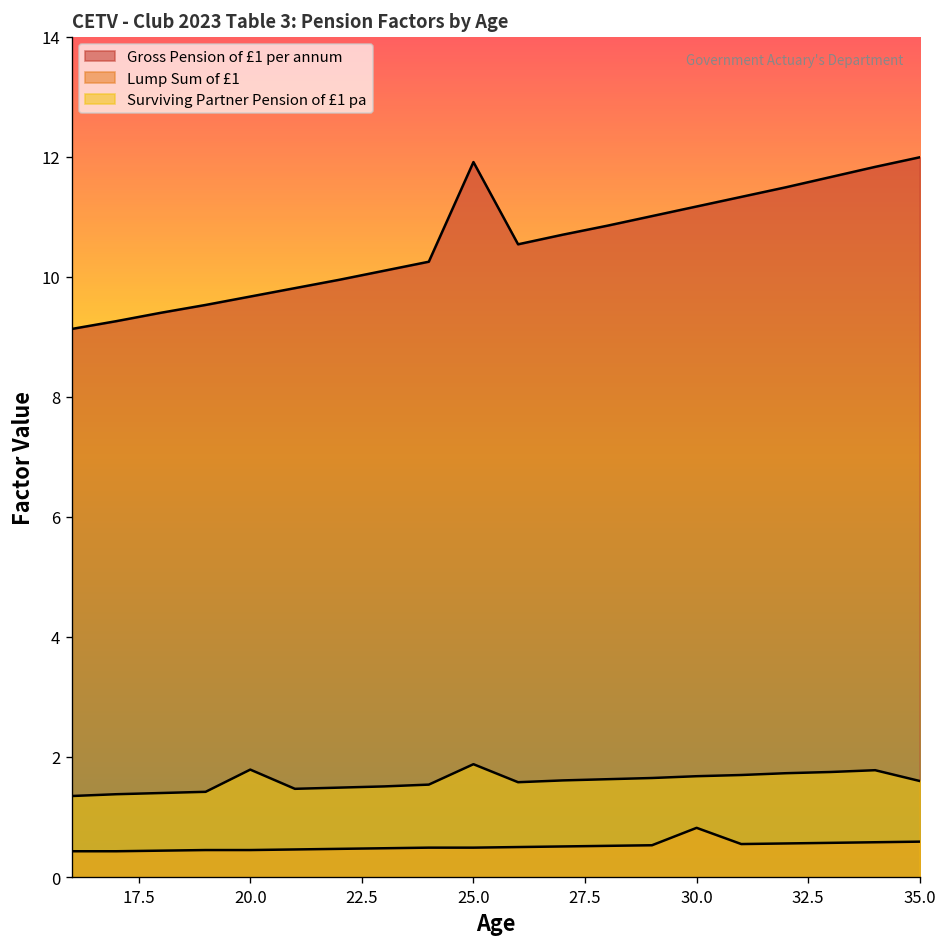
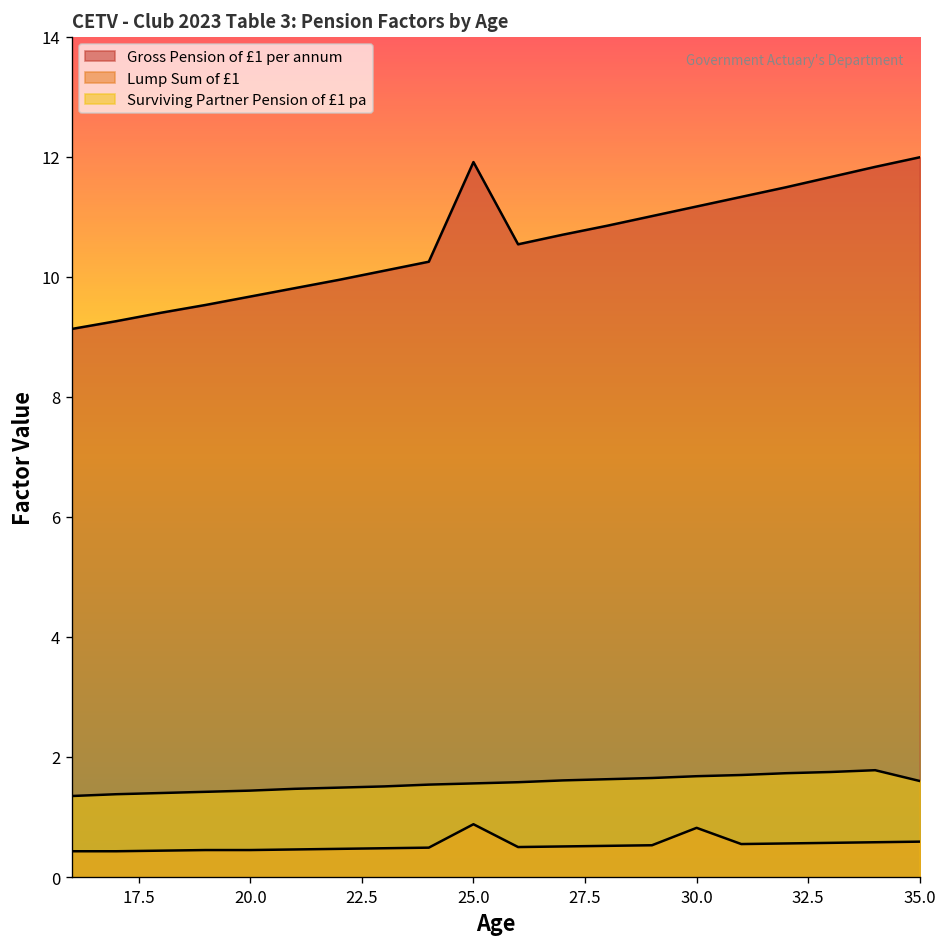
Surviving Partner Pension of £1 pa, 20.0: 1.8 -> 1.4
Lump Sum of £1, 25.0: 0.5 -> 0.9
Surviving Partner Pension of £1 pa, 25.0: 1.9 -> 1.6
